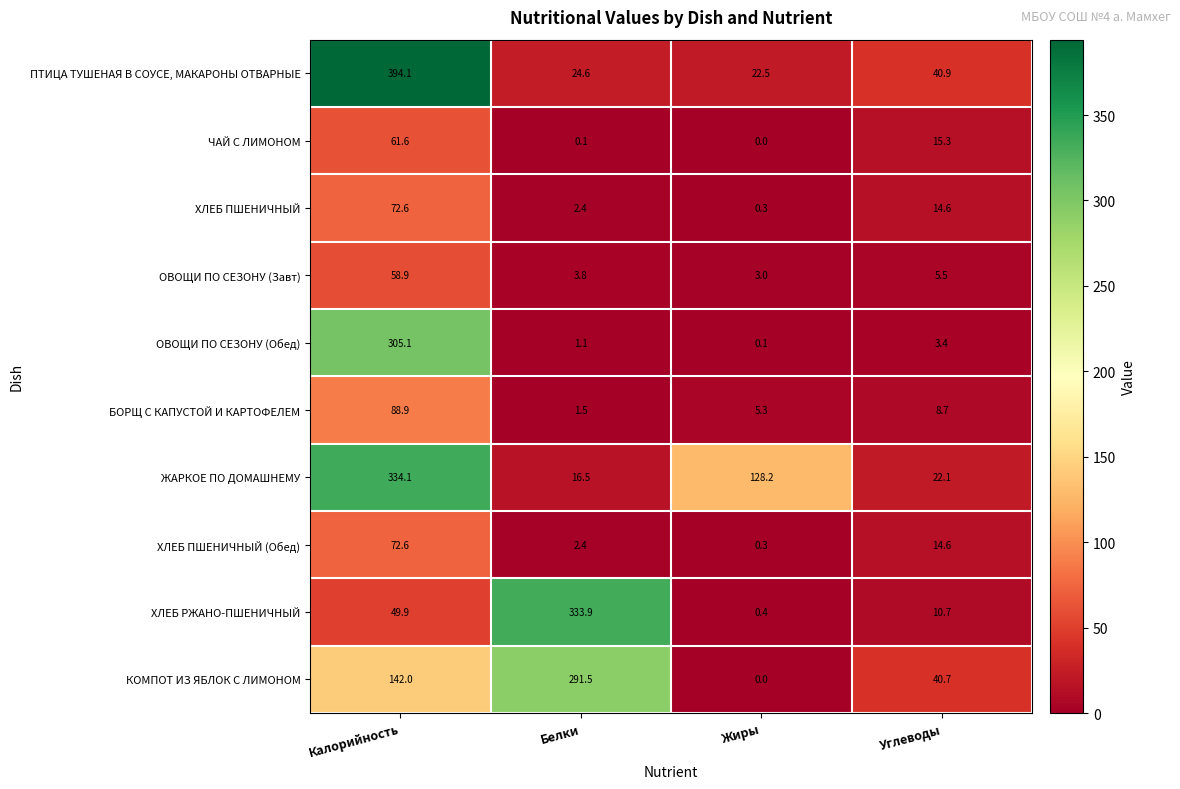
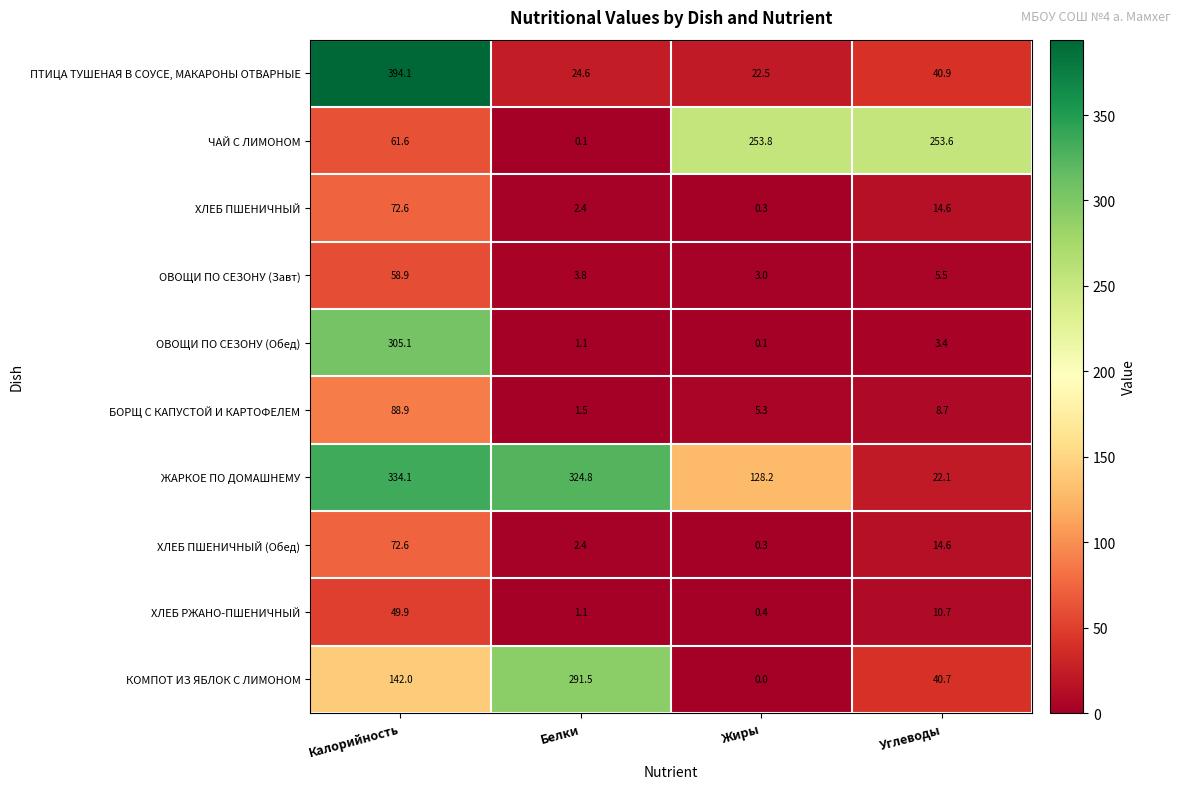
ЧАЙ С ЛИМОНОМ, Жиры: 0.0 -> 253.8
ЧАЙ С ЛИМОНОМ, Углеводы: 15.3 -> 253.6
ЖАРКОЕ ПО ДОМАШНЕМУ, Белки: 16.5 -> 324.8
ХЛЕБ РЖАНО-ПШЕНИЧНЫЙ, Белки: 333.9 -> 1.1
